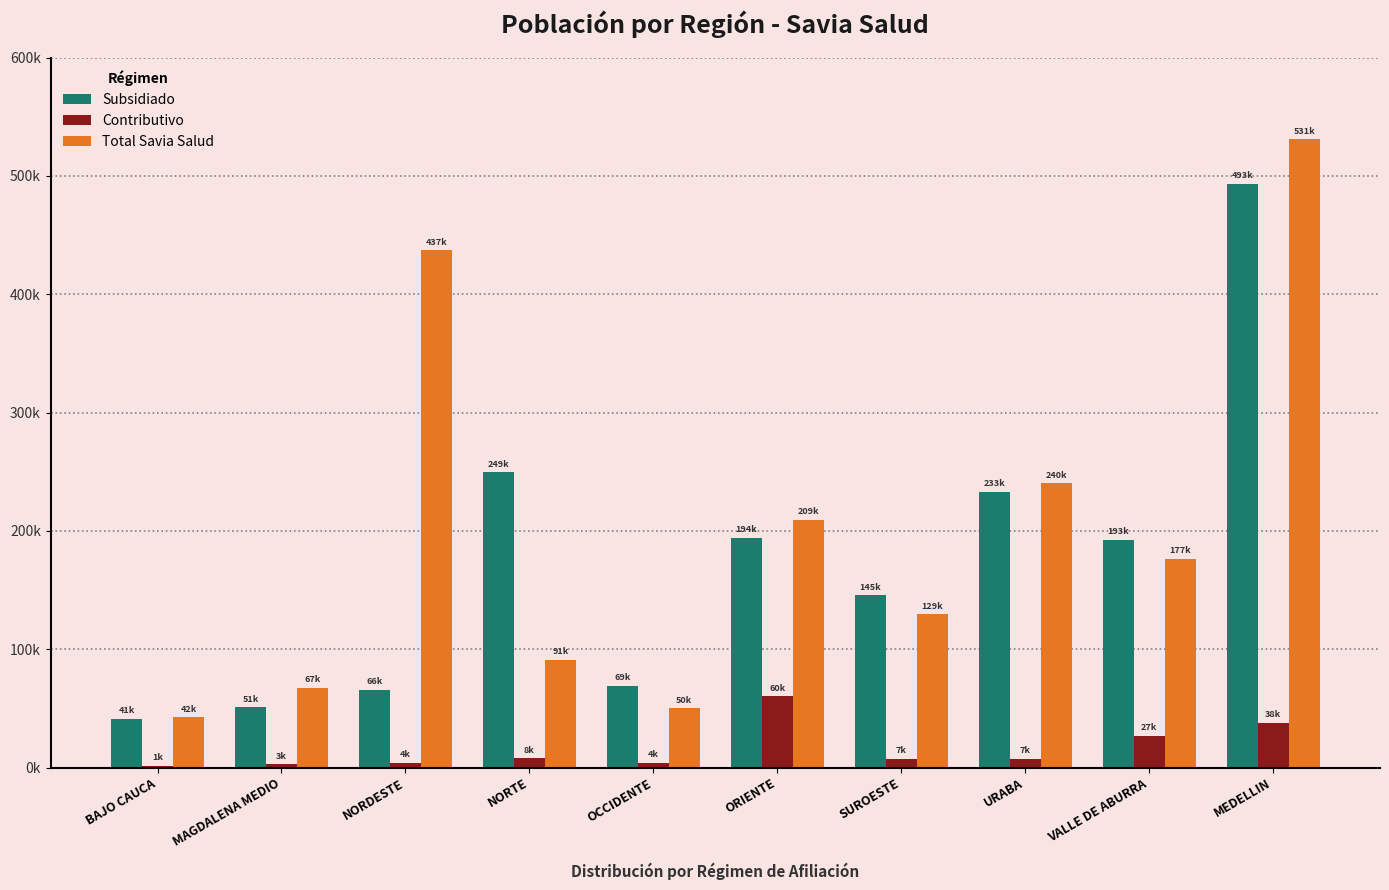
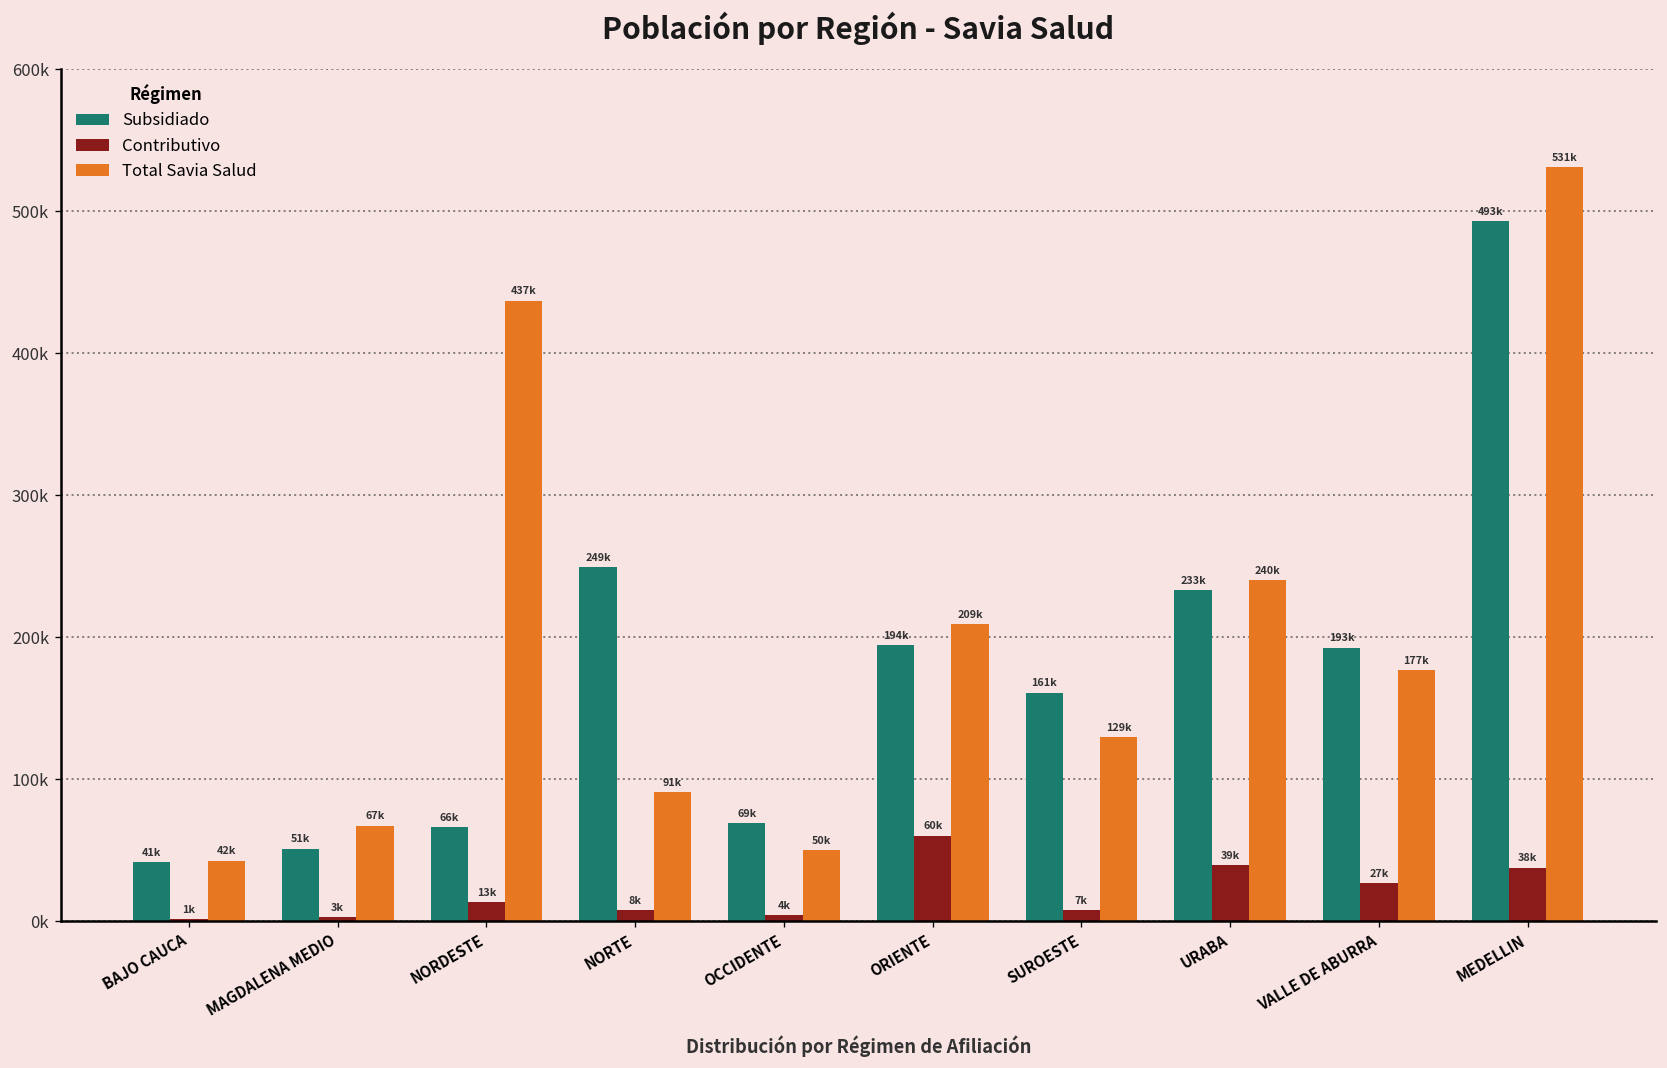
Contributivo, NORDESTE: 4k -> 13k
Subsidiado, SUROESTE: 145k -> 161k
Contributivo, URABA: 7k -> 39k
